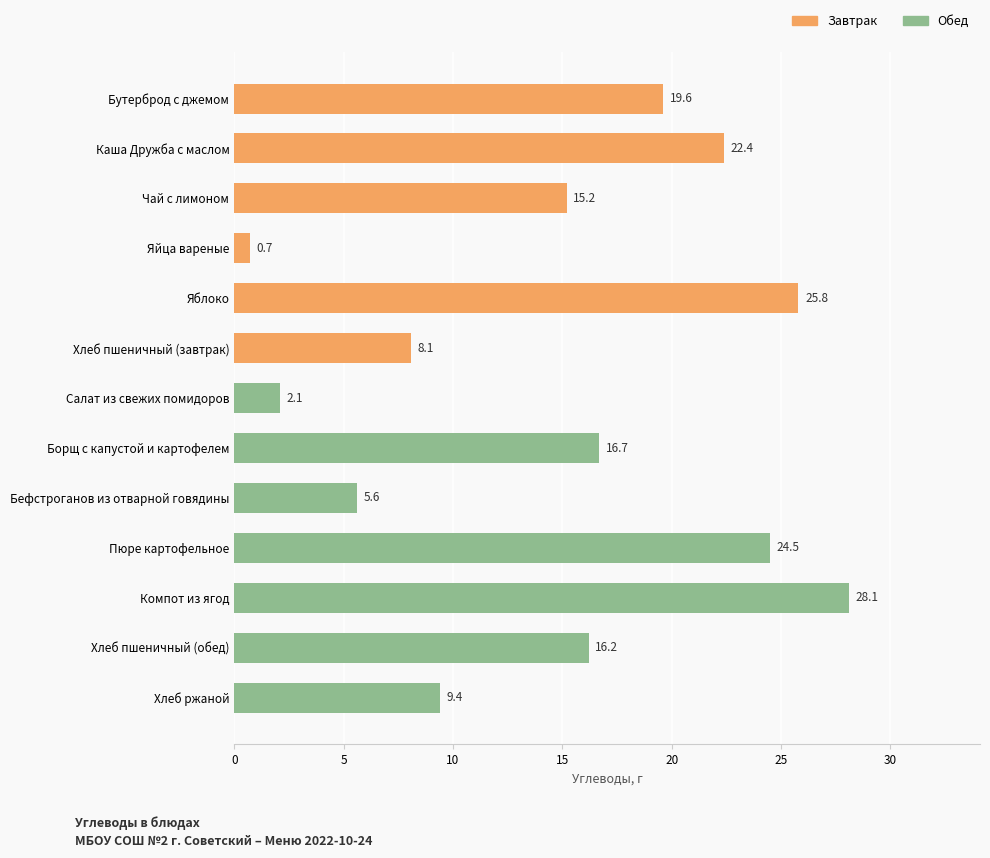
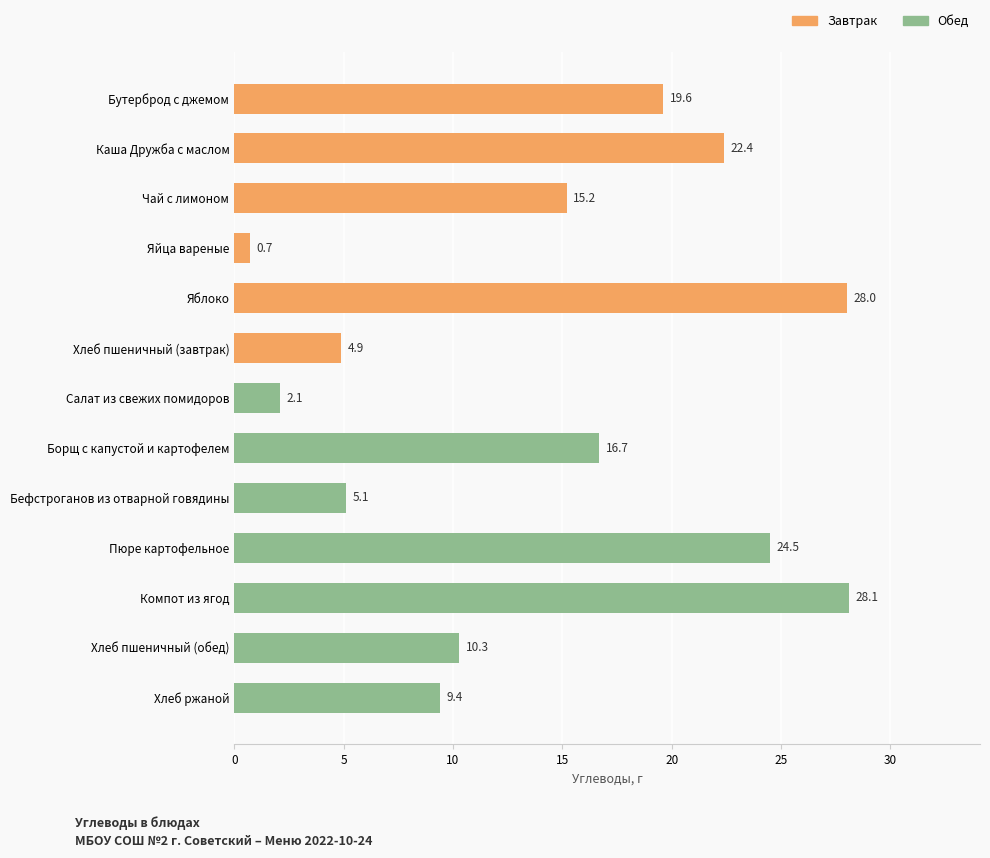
Яблоко: 25.8 -> 28.0
Хлеб пшеничный (завтрак): 8.1 -> 4.9
Бефстроганов из отварной говядины: 5.6 -> 5.1
Хлеб пшеничный (обед): 16.2 -> 10.3
